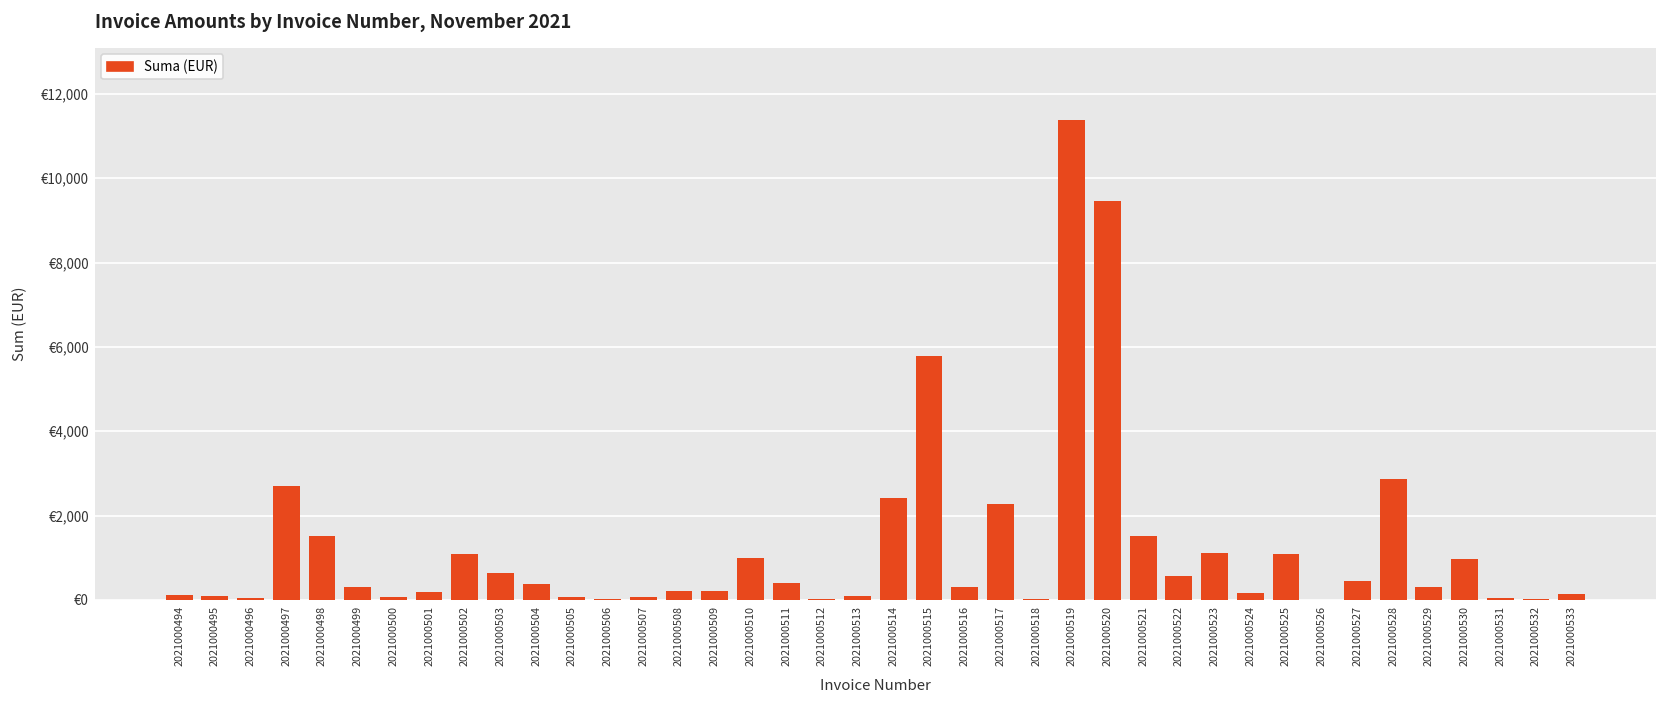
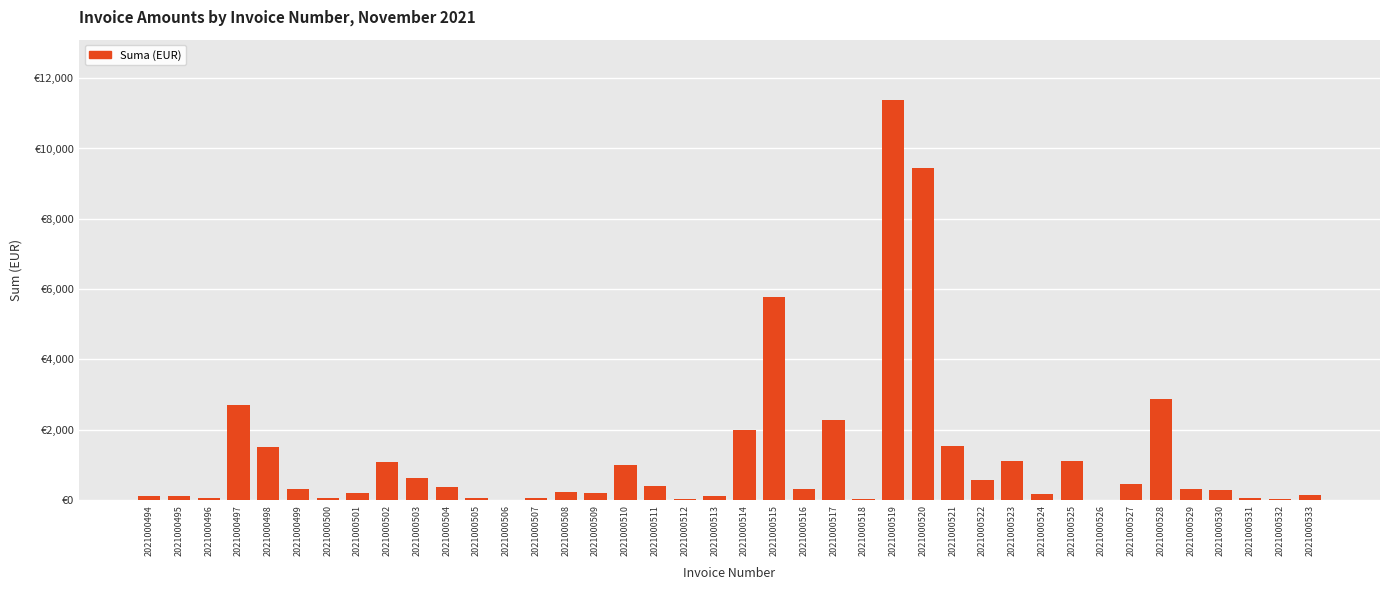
2021000514: €2,400 -> €2,000
2021000530: €1,000 -> €300
